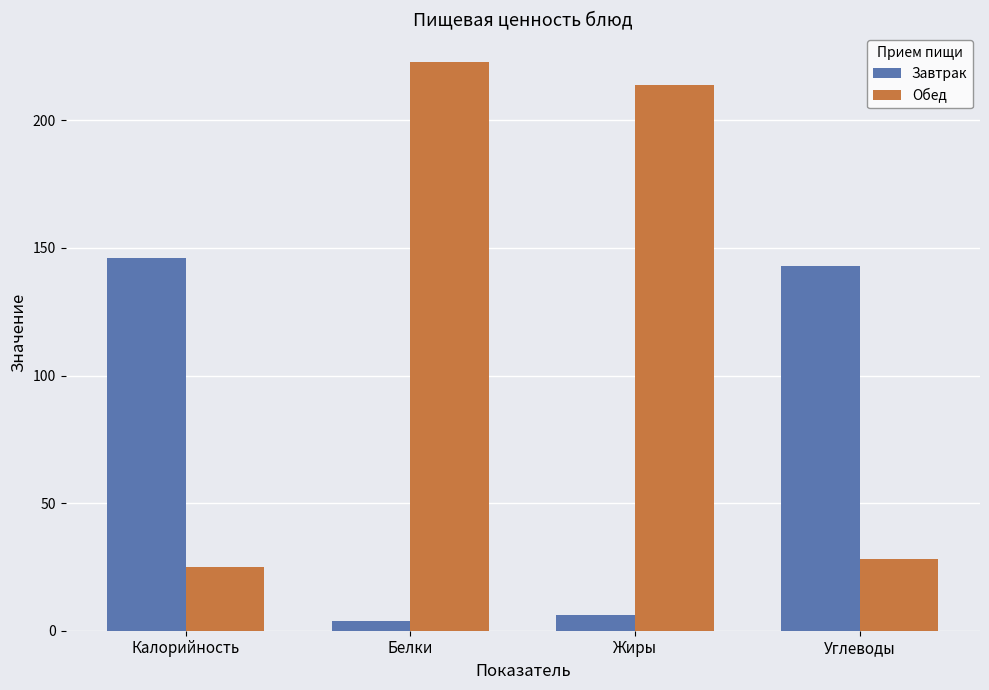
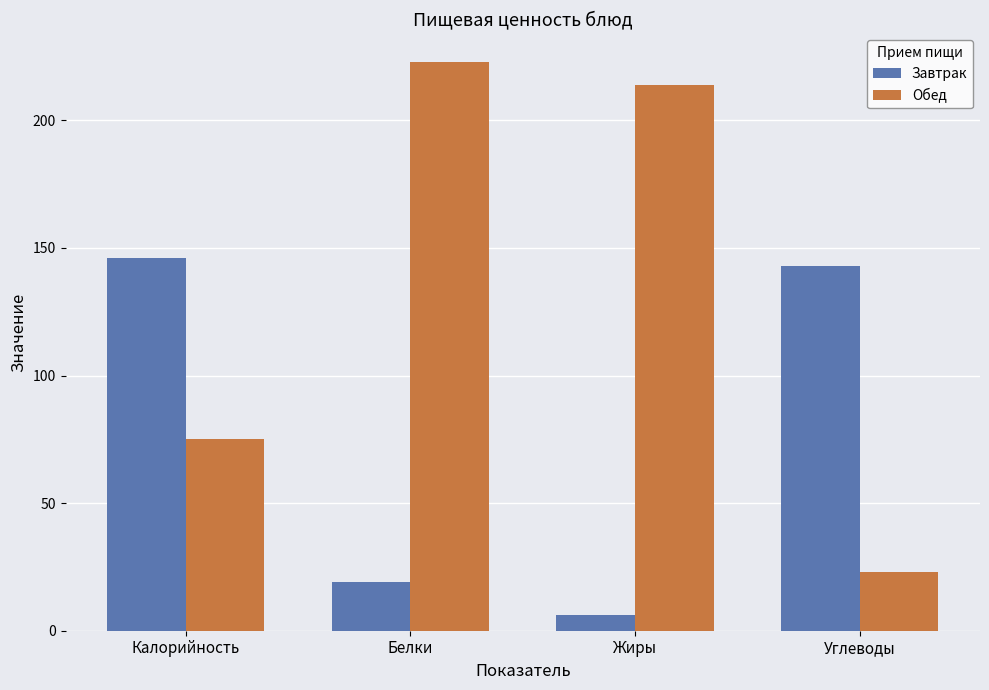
Обед, Калорийность: 25 -> 75
Завтрак, Белки: 4 -> 19
Обед, Углеводы: 28 -> 23
